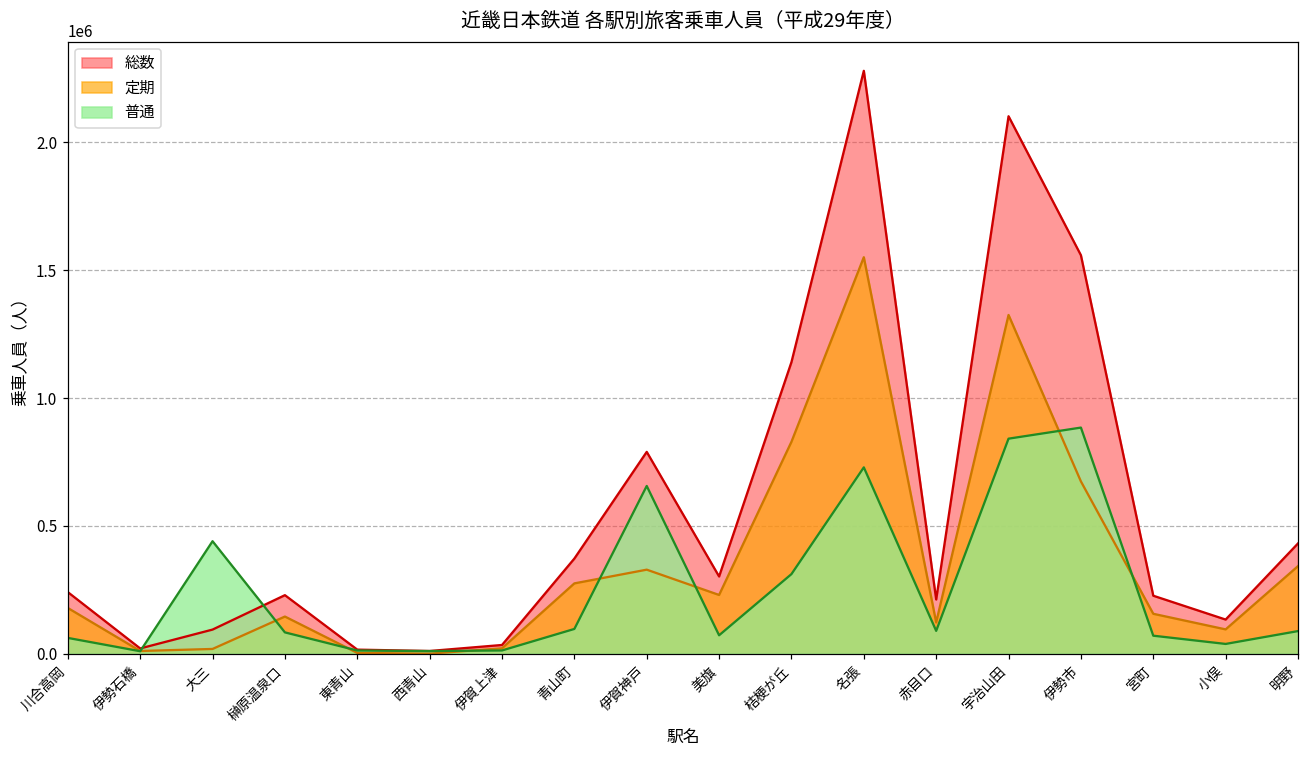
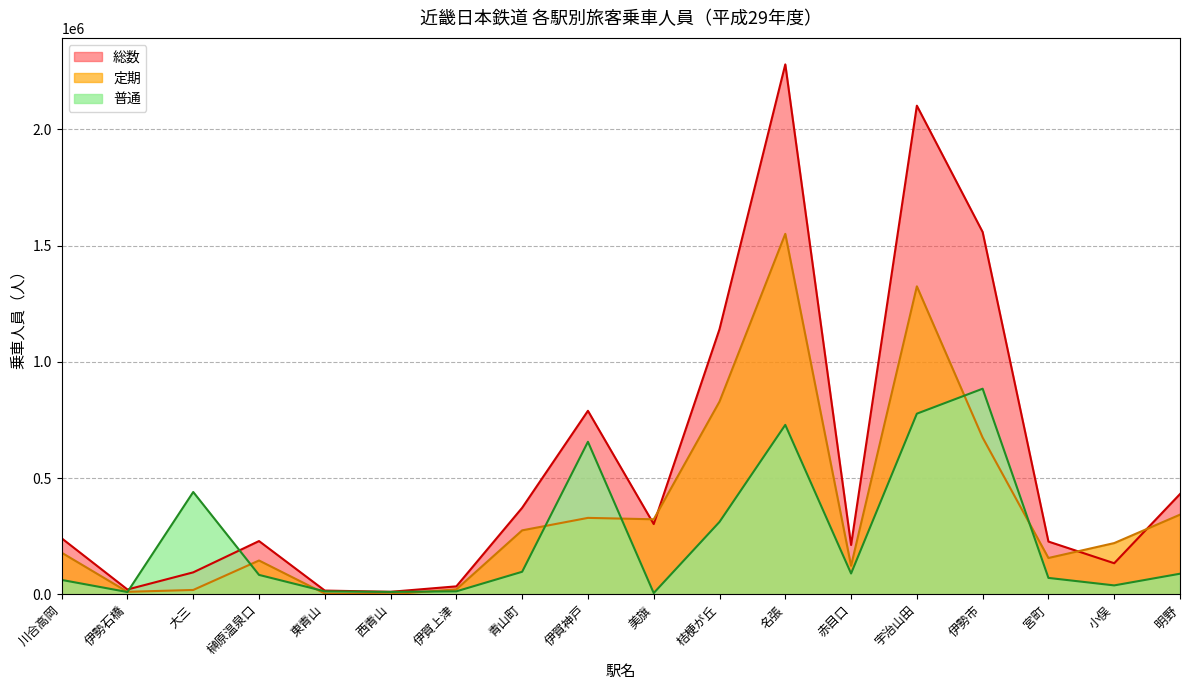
定期, 美旗: 230000 -> 320000
普通, 美旗: 70000 -> 10000
普通, 宇治山田: 840000 -> 780000
定期, 小俣: 100000 -> 220000
